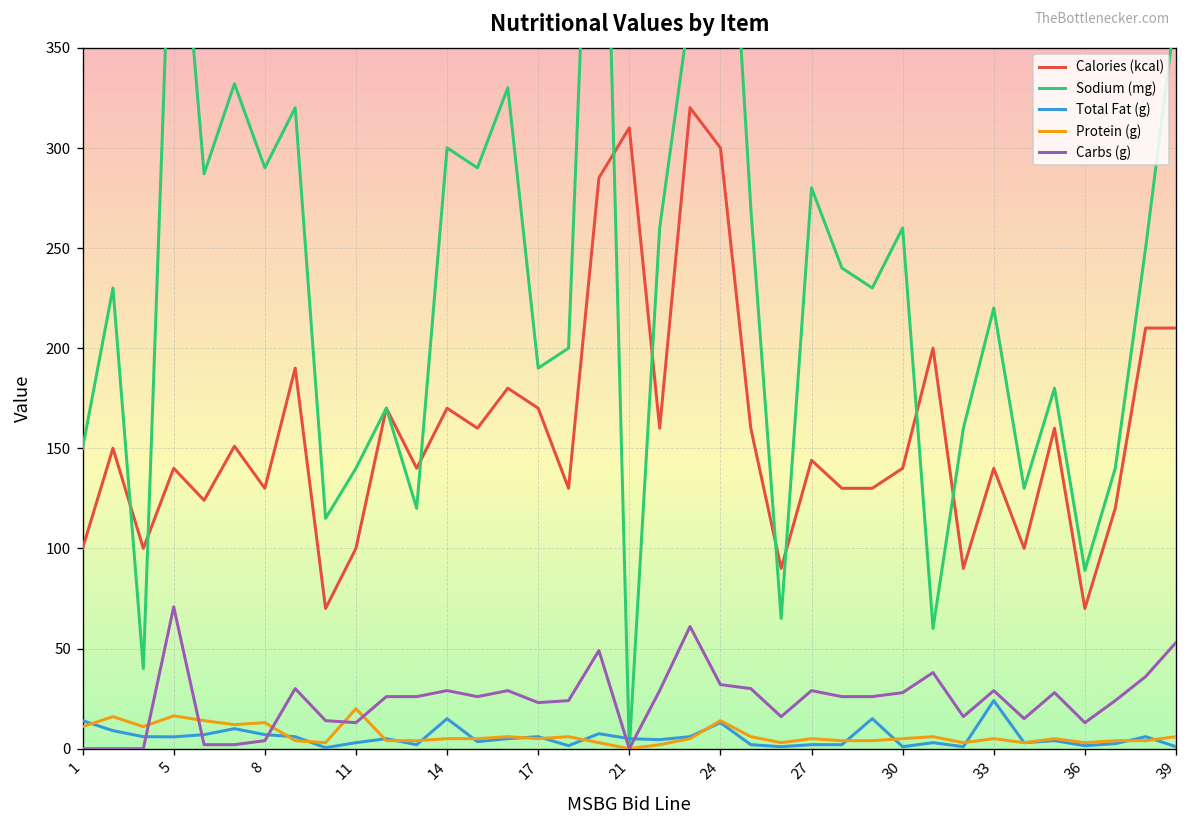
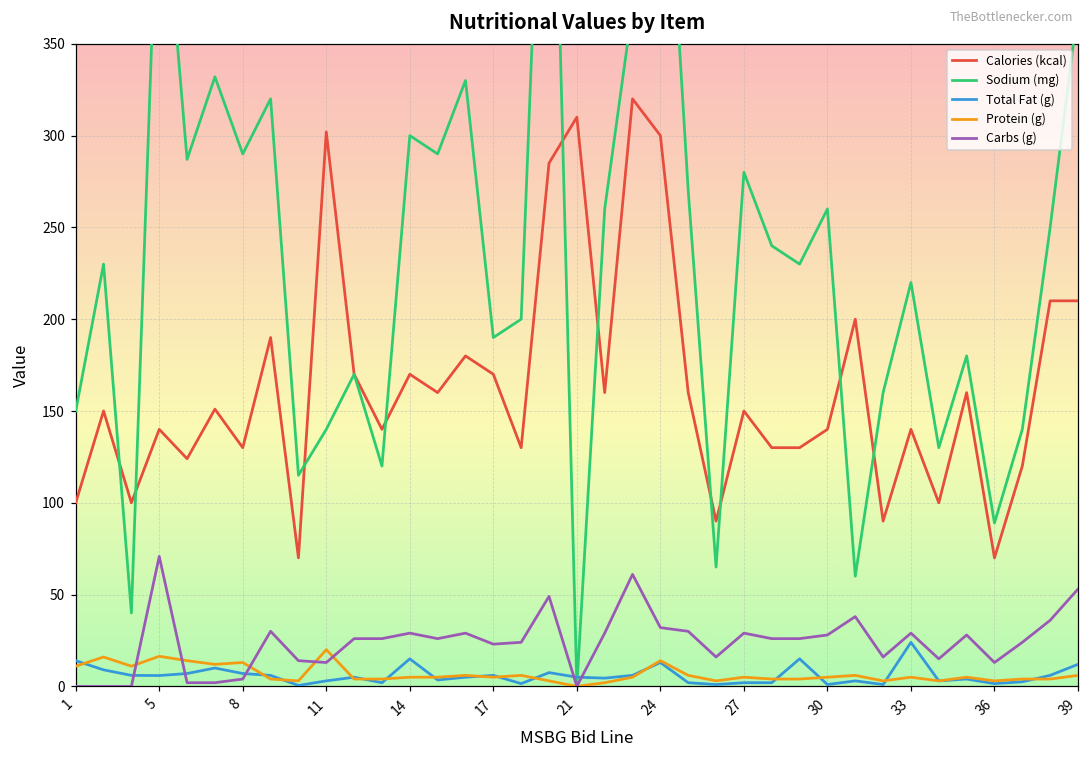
Calories (kcal), 11: 100 -> 302
Calories (kcal), 27: 144 -> 150
Total Fat (g), 39: 1 -> 12
